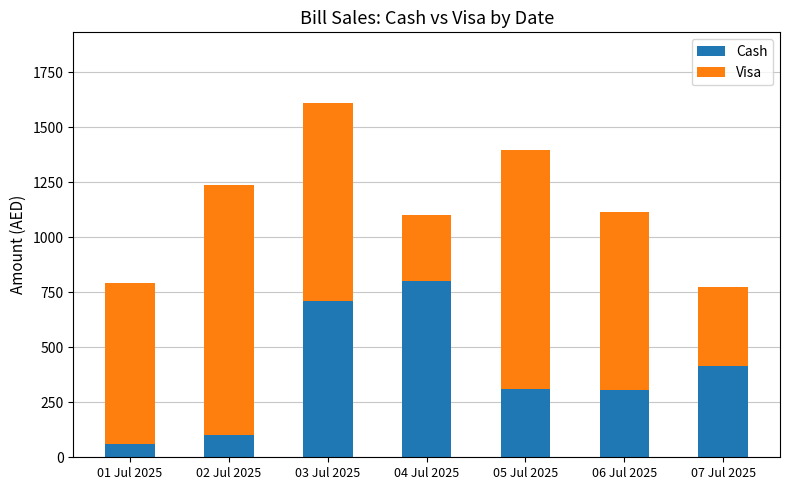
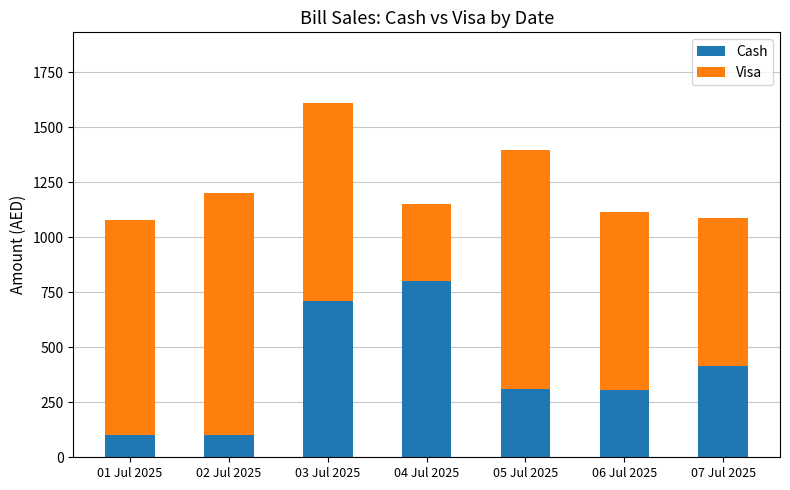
Cash, 01 Jul 2025: 60 -> 100
Visa, 01 Jul 2025: 730 -> 980
Visa, 02 Jul 2025: 1140 -> 1100
Visa, 04 Jul 2025: 300 -> 350
Visa, 07 Jul 2025: 360 -> 670
